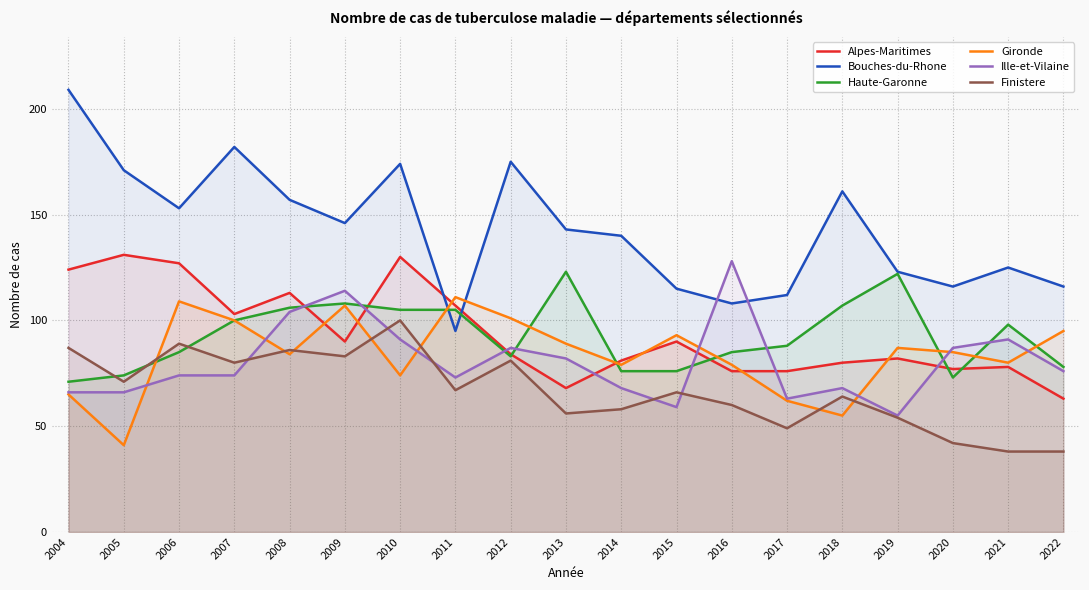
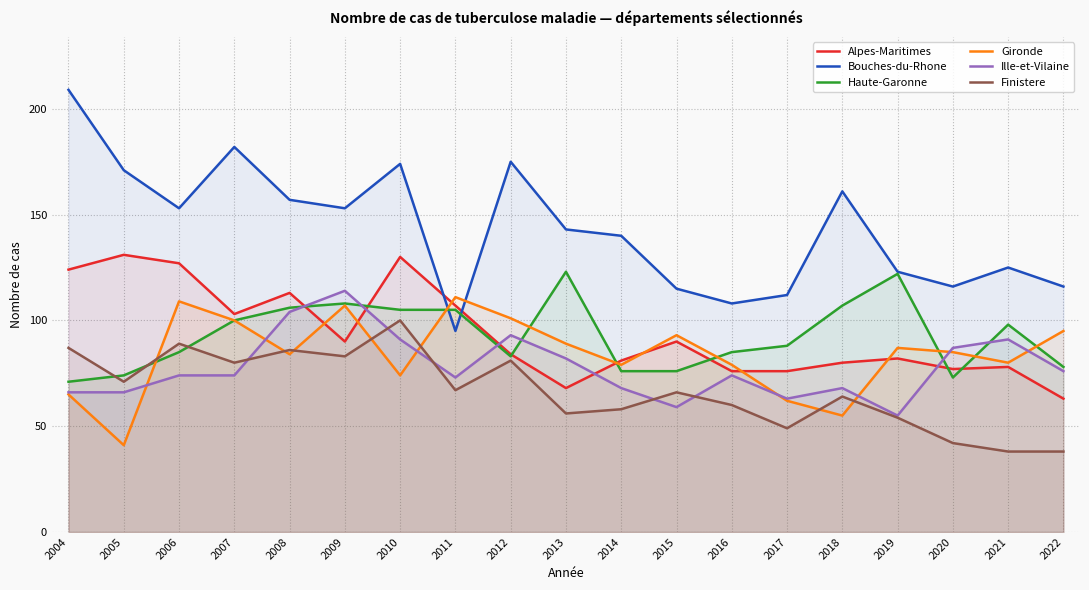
Bouches-du-Rhone, 2009: 146 -> 153
Ille-et-Vilaine, 2012: 87 -> 93
Ille-et-Vilaine, 2016: 128 -> 74
